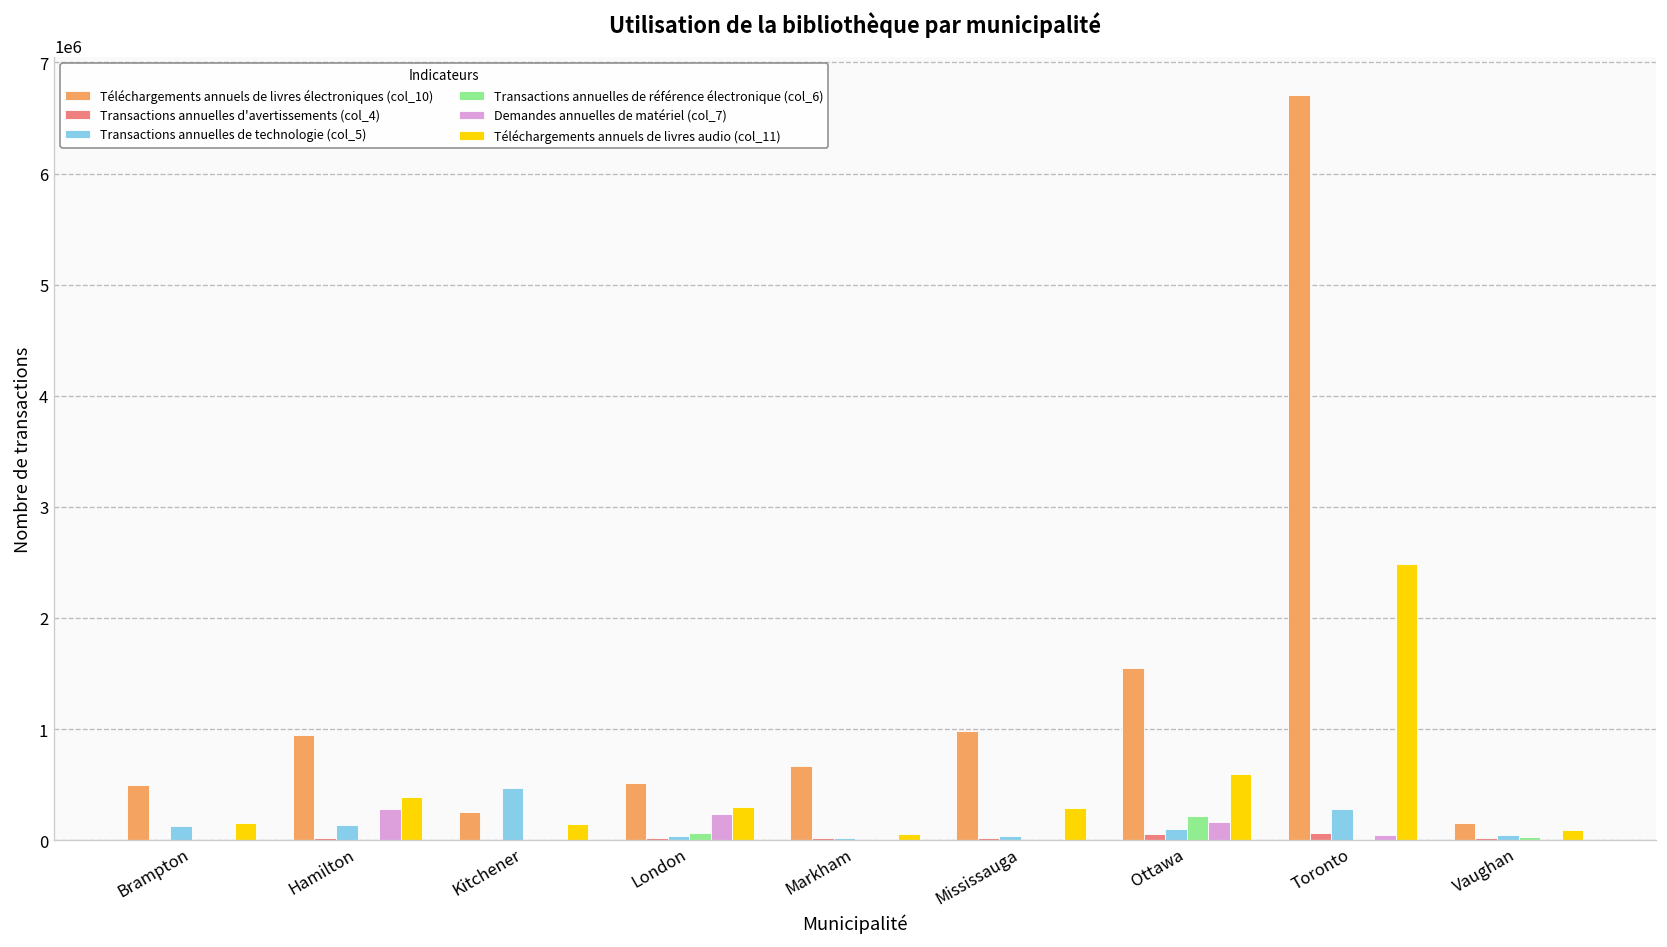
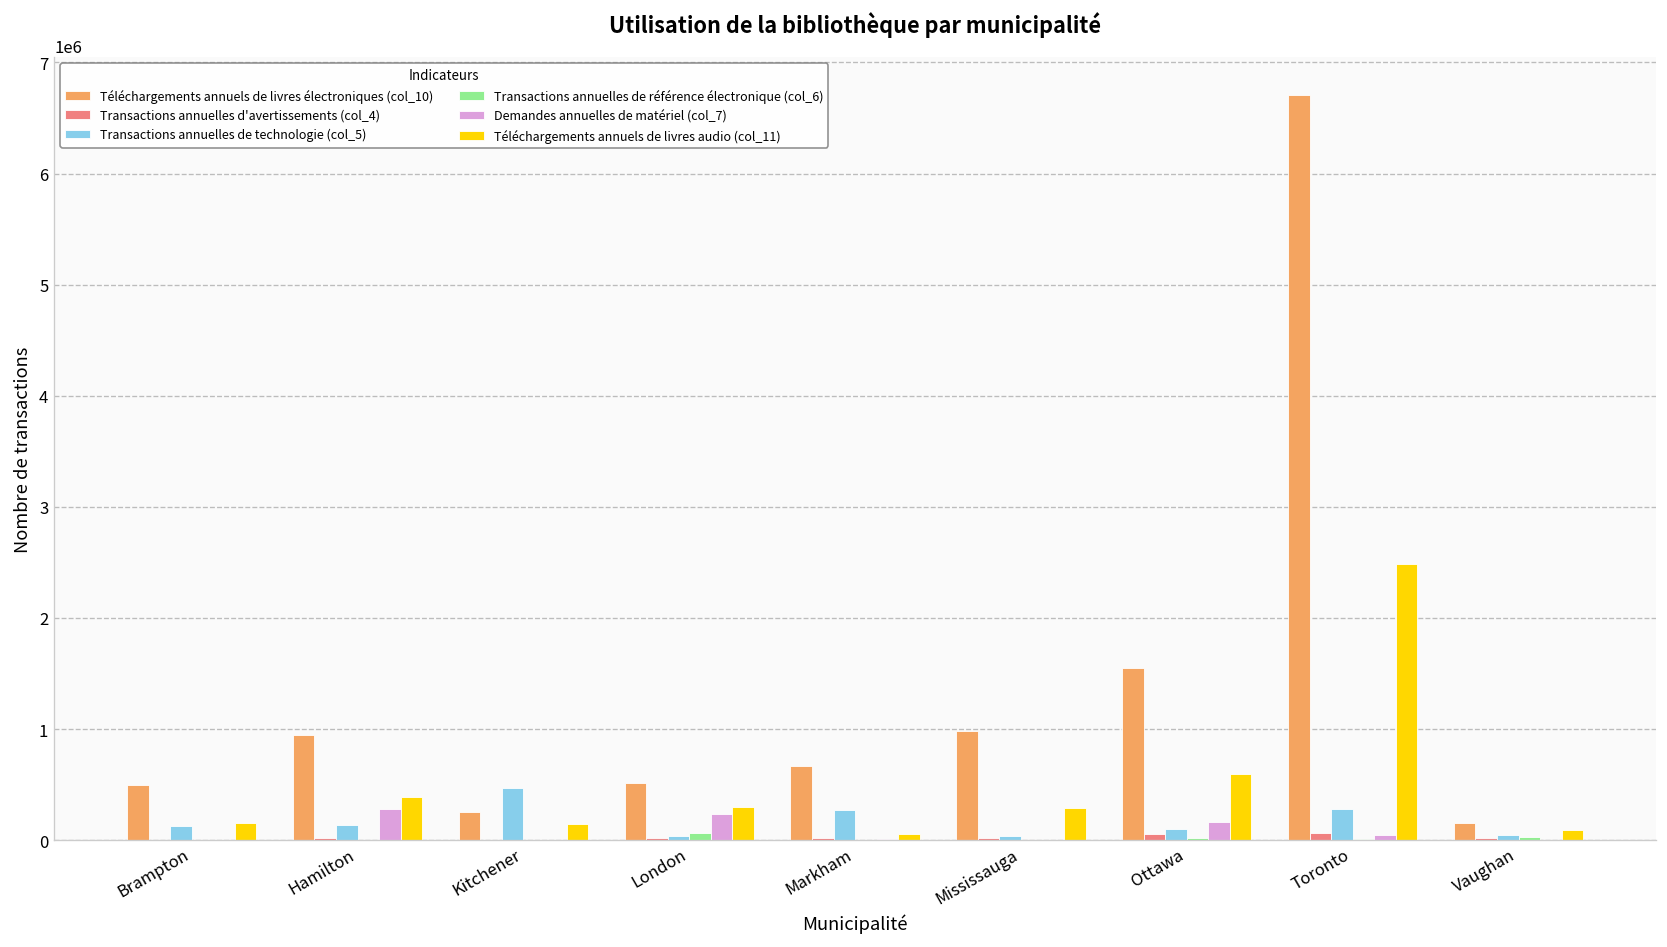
Transactions annuelles de technologie (col_5), Markham: 0 -> 300000
Transactions annuelles de référence électronique (col_6), Ottawa: 200000 -> 0
